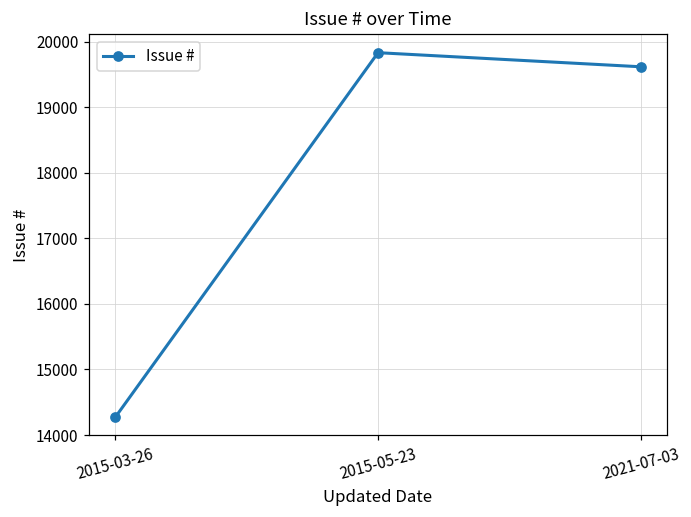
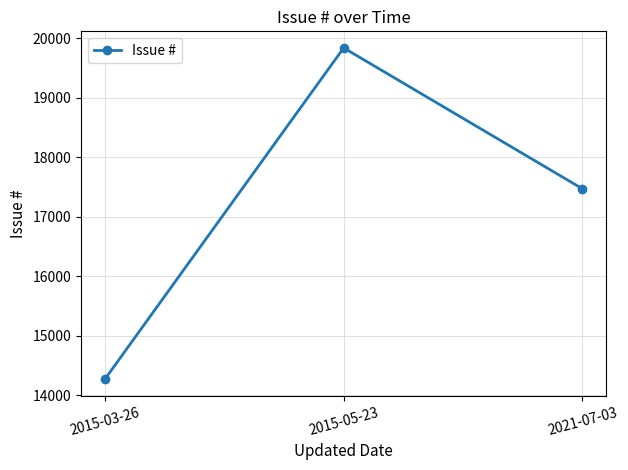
2021-07-03: 19600 -> 17500
